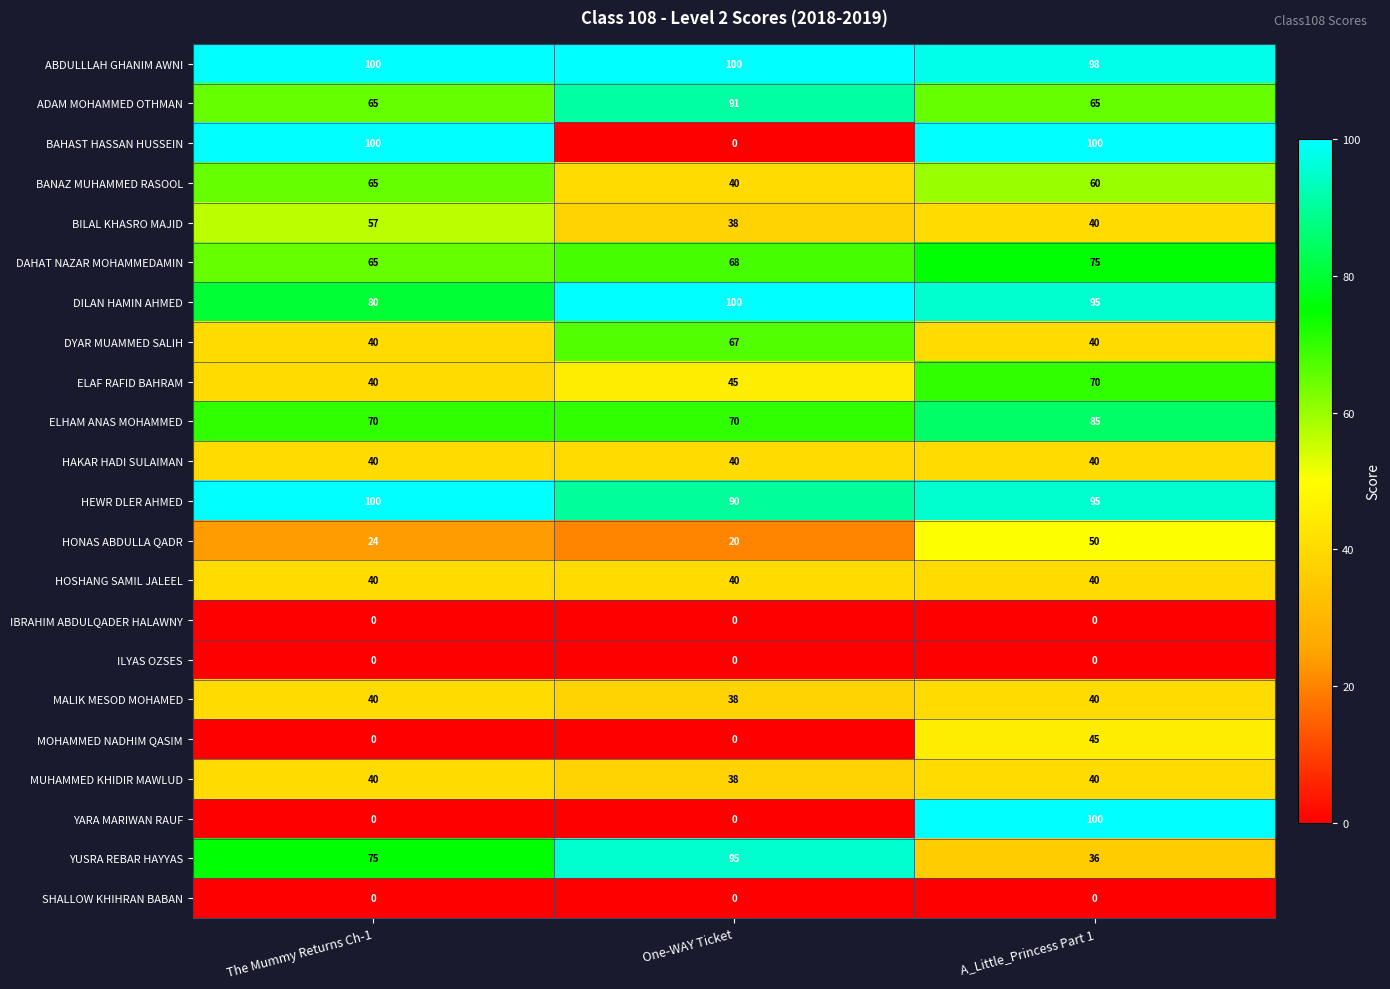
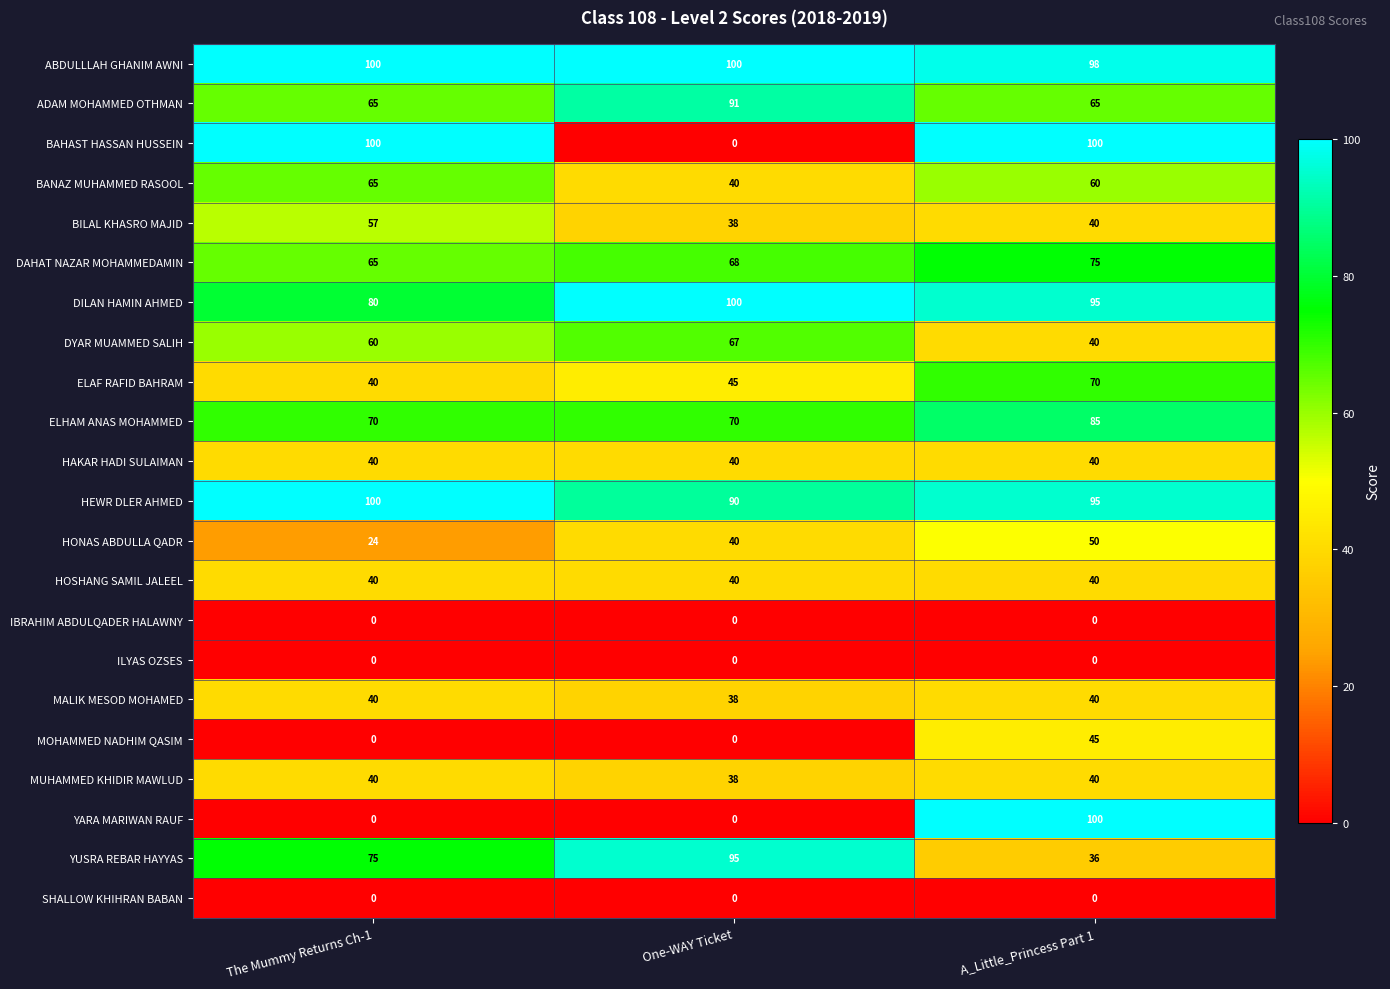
DYAR MUAMMED SALIH, The Mummy Returns Ch-1: 40 -> 60
HONAS ABDULLA QADR, One-WAY Ticket: 20 -> 40
